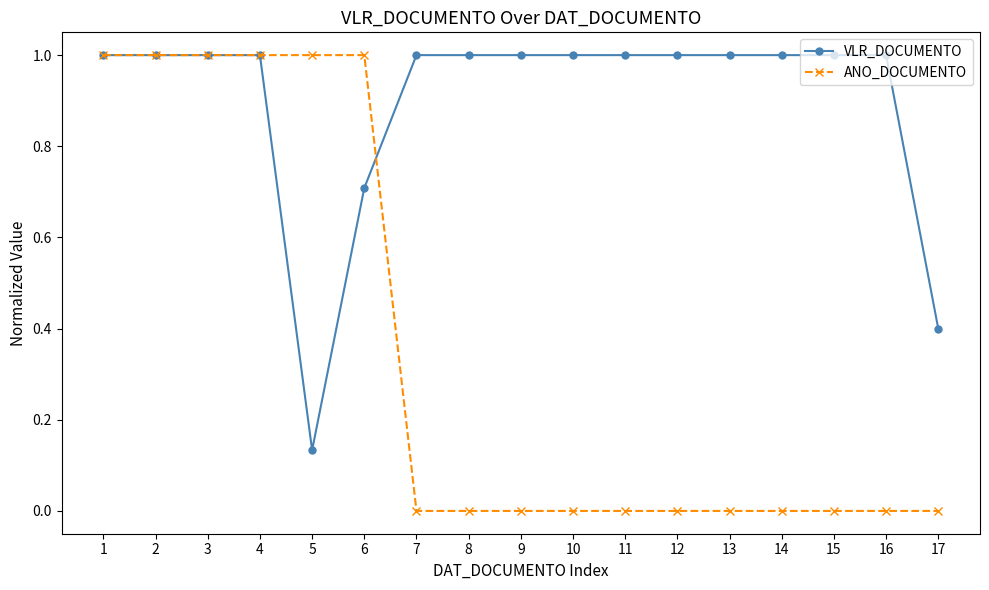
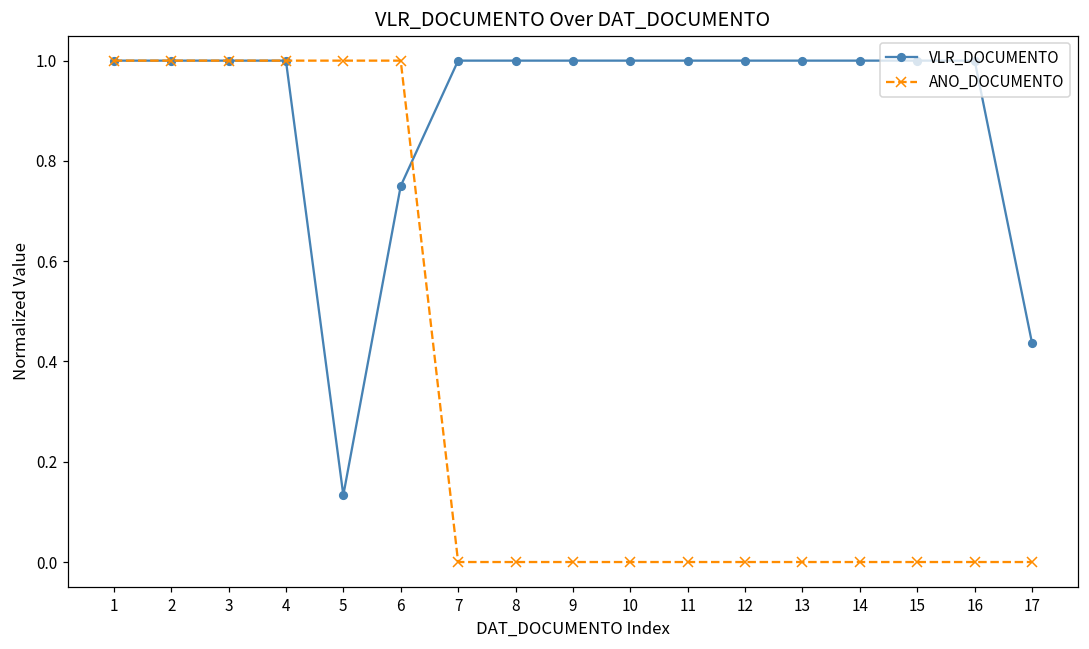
VLR_DOCUMENTO, 6: 0.71 -> 0.75
VLR_DOCUMENTO, 17: 0.40 -> 0.44
